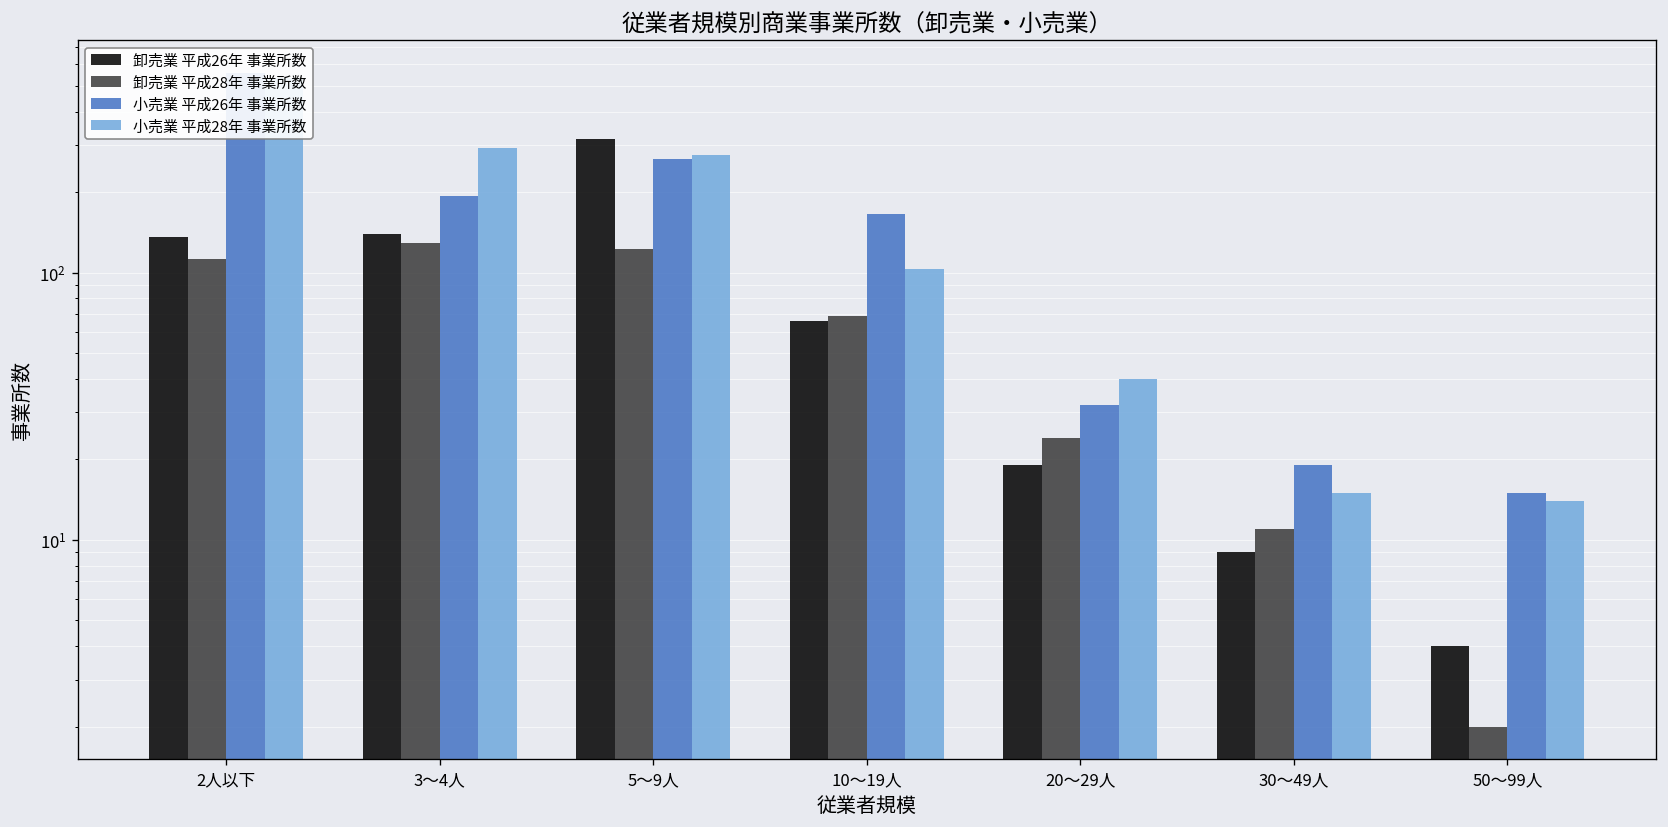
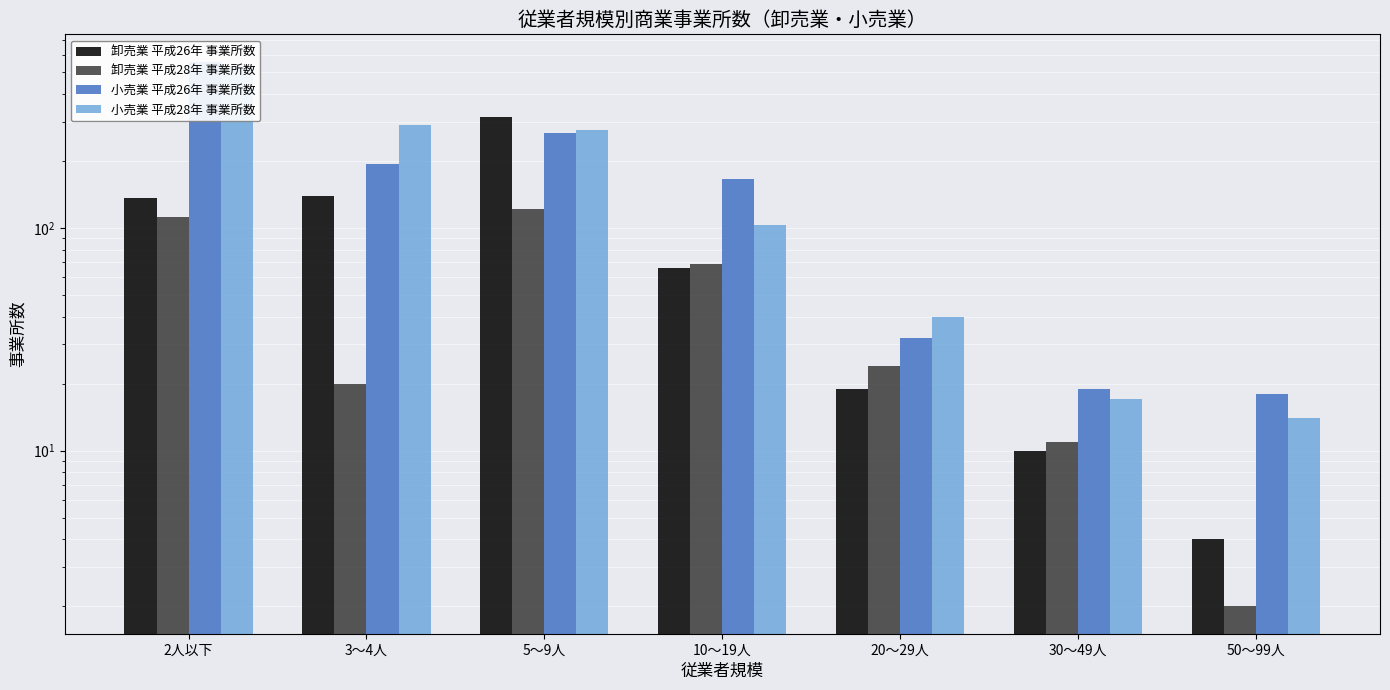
卸売業 平成28年 事業所数, 3～4人: 130 -> 20
卸売業 平成26年 事業所数, 30～49人: 9 -> 10
小売業 平成28年 事業所数, 30～49人: 15 -> 17
小売業 平成26年 事業所数, 50～99人: 15 -> 18
